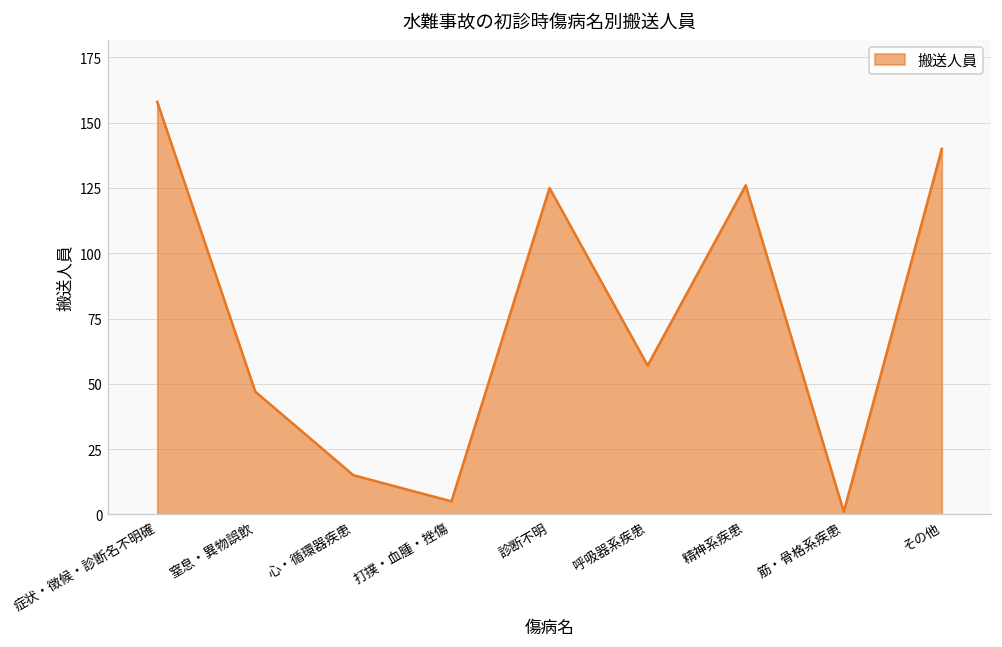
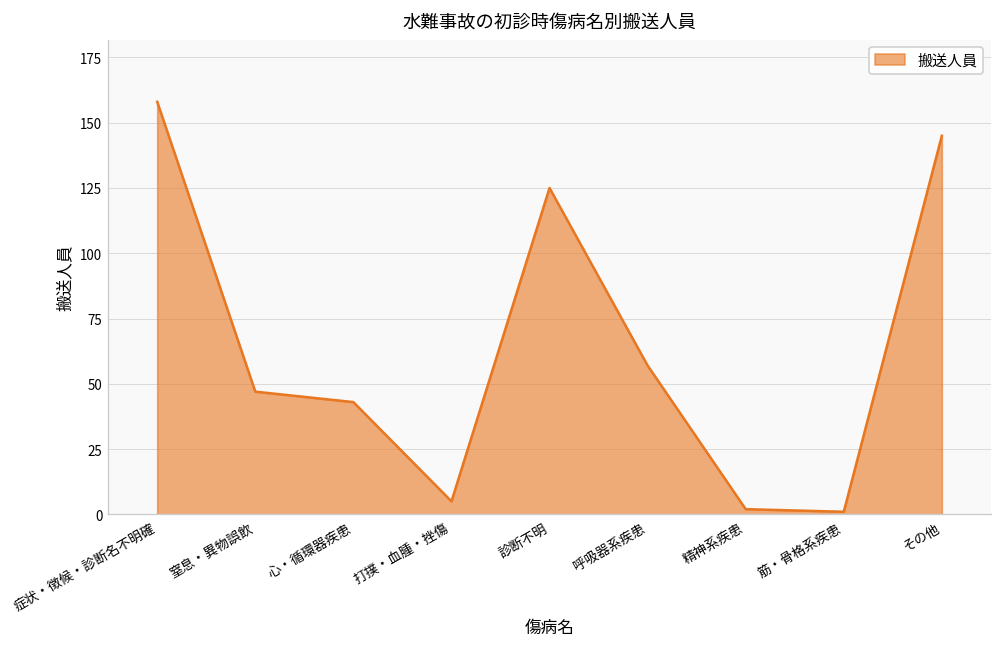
心・循環器疾患: 15 -> 43
精神系疾患: 126 -> 2
その他: 140 -> 145
